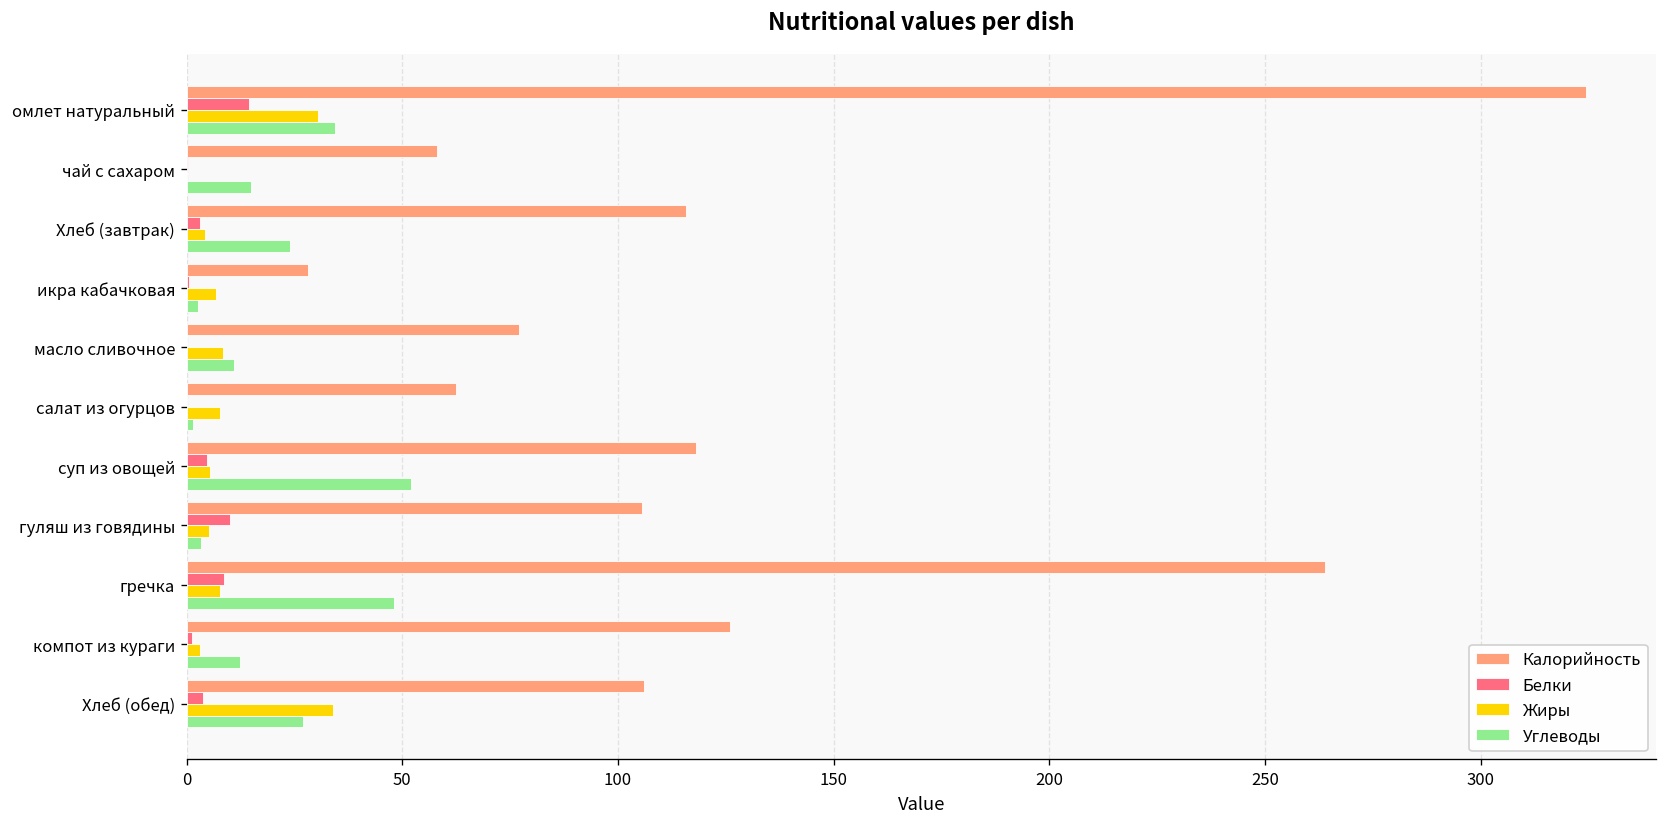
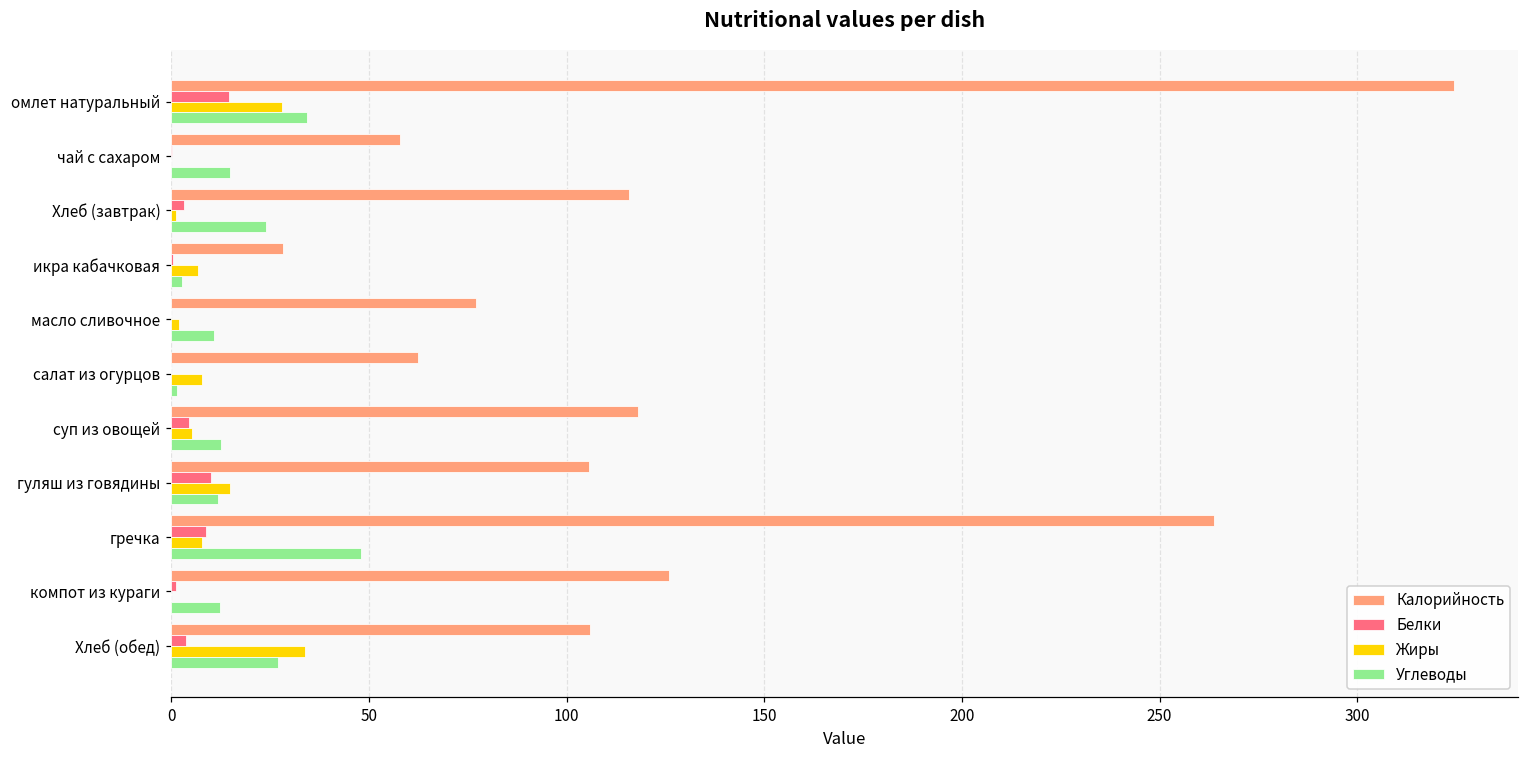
Жиры, омлет натуральный: 30 -> 28
Жиры, Хлеб (завтрак): 4 -> 1
Жиры, масло сливочное: 8 -> 2
Углеводы, суп из овощей: 52 -> 13
Жиры, гуляш из говядины: 5 -> 15
Углеводы, гуляш из говядины: 3 -> 12
Жиры, компот из кураги: 3 -> 0
